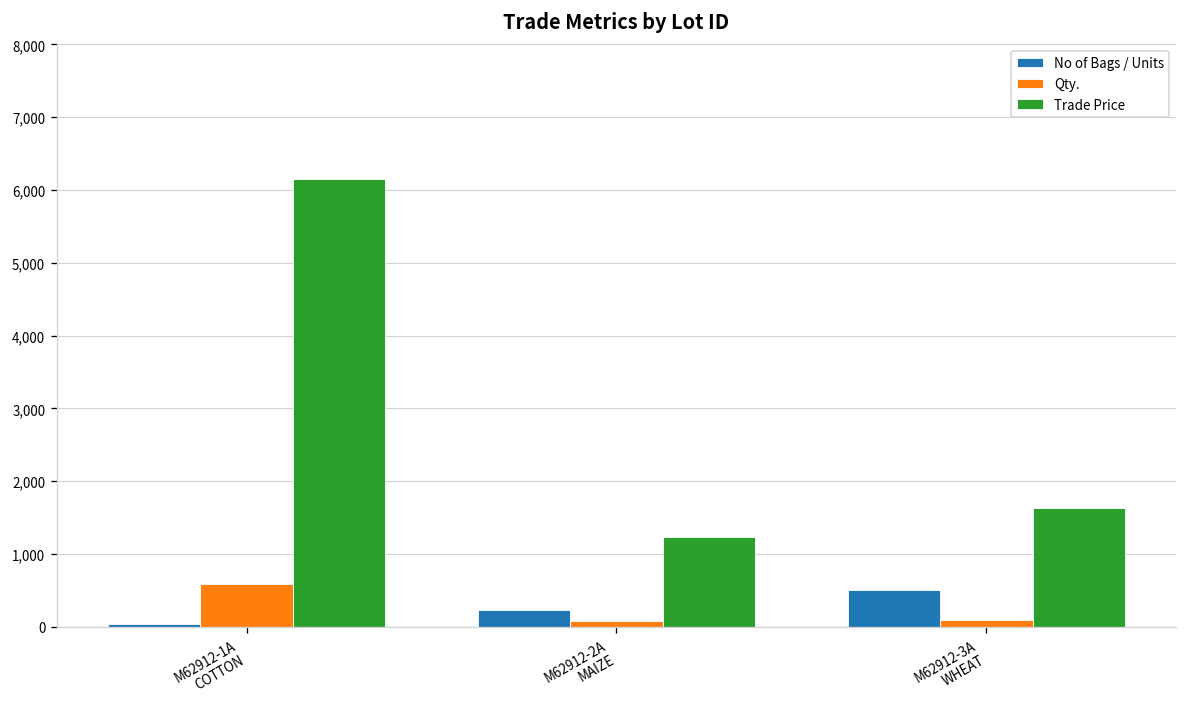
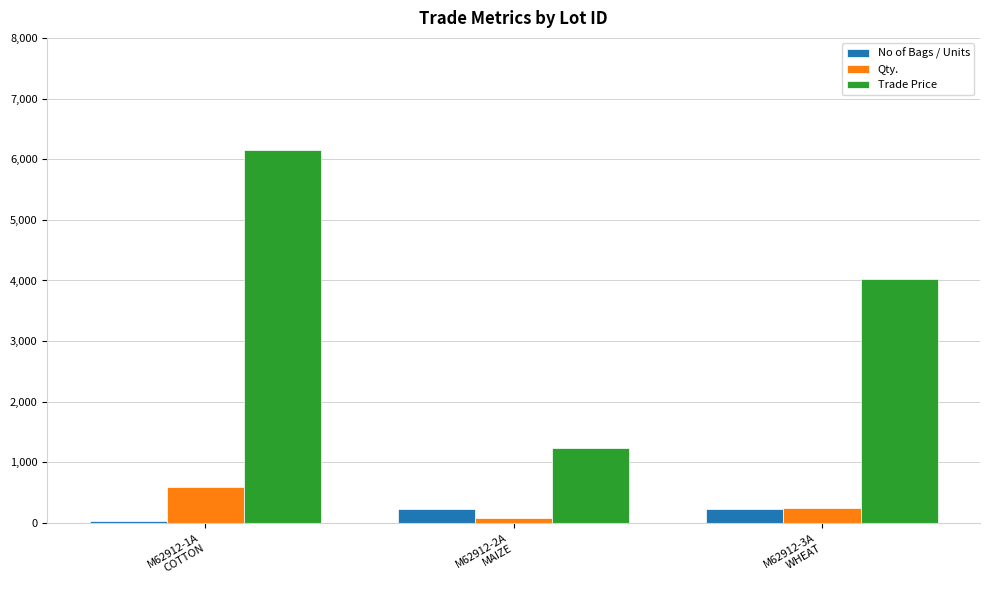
No of Bags / Units, M62912-3A WHEAT: 500 -> 200
Qty., M62912-3A WHEAT: 100 -> 300
Trade Price, M62912-3A WHEAT: 1,600 -> 4,000
